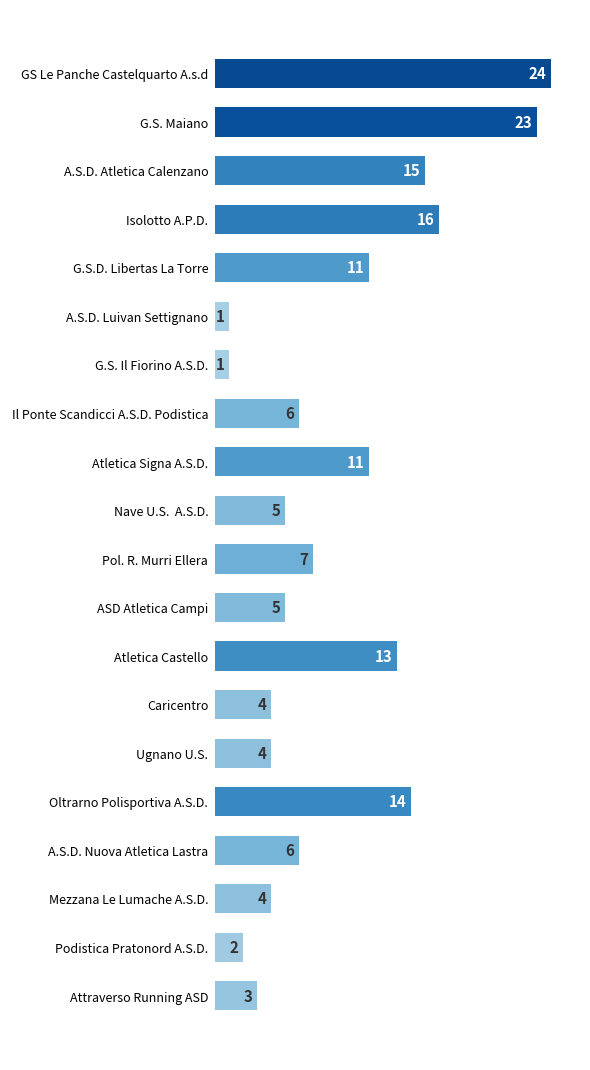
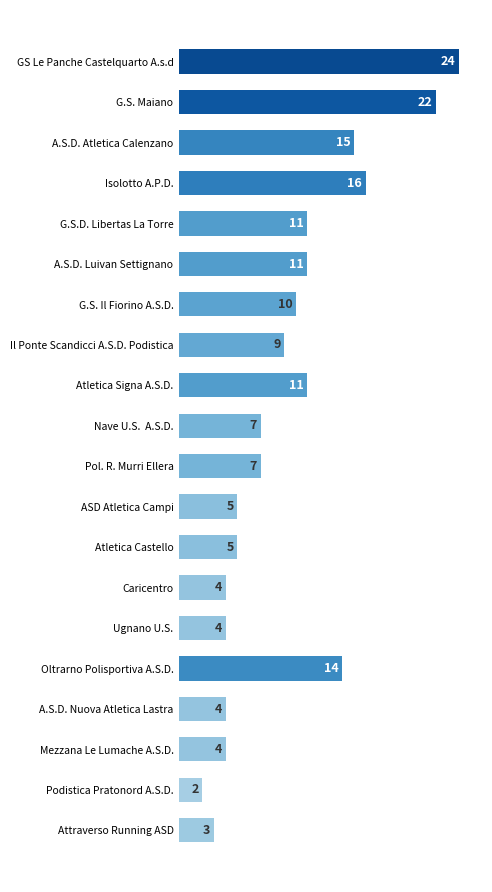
G.S. Maiano: 23 -> 22
A.S.D. Luivan Settignano: 1 -> 11
G.S. Il Fiorino A.S.D.: 1 -> 10
Il Ponte Scandicci A.S.D. Podistica: 6 -> 9
Nave U.S. A.S.D.: 5 -> 7
Atletica Castello: 13 -> 5
A.S.D. Nuova Atletica Lastra: 6 -> 4
